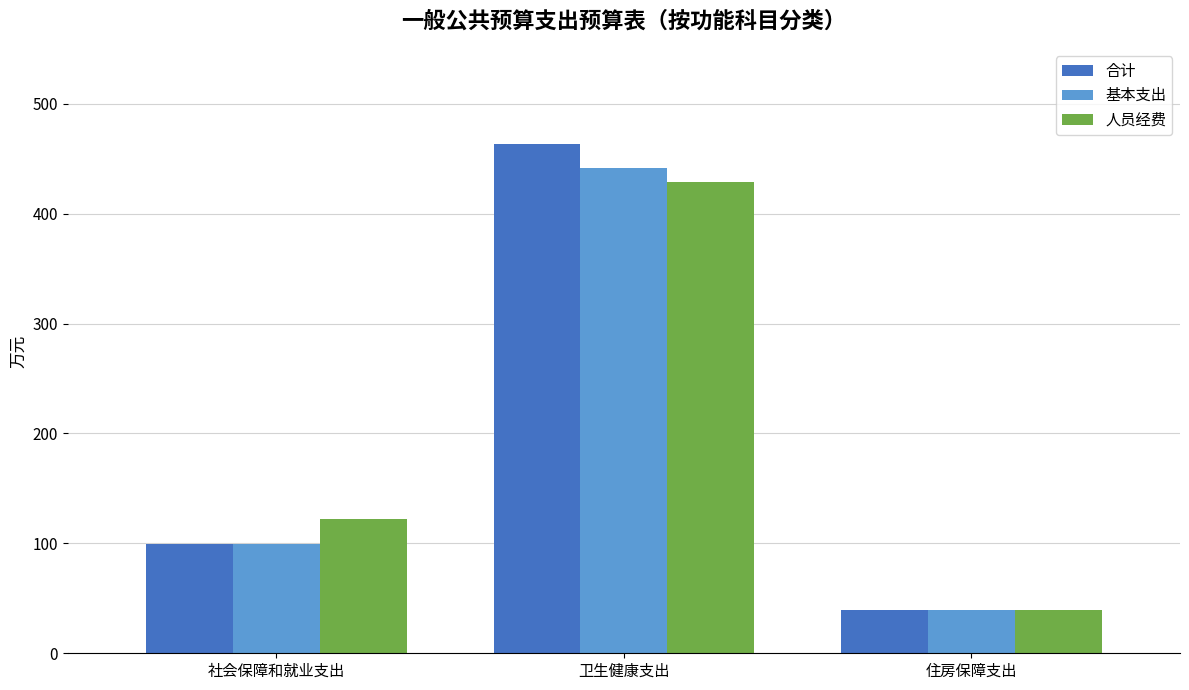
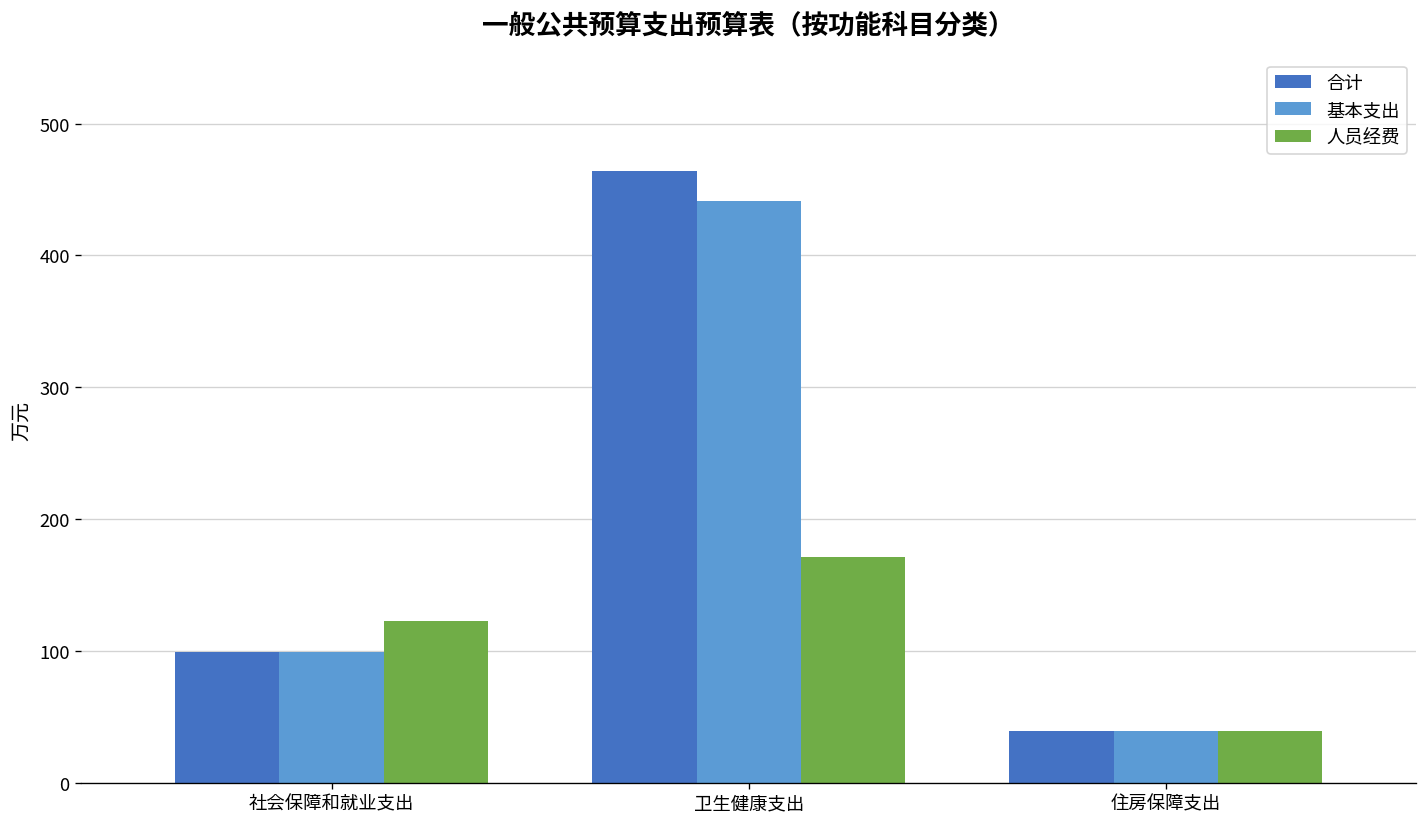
人员经费, 卫生健康支出: 429 -> 171
